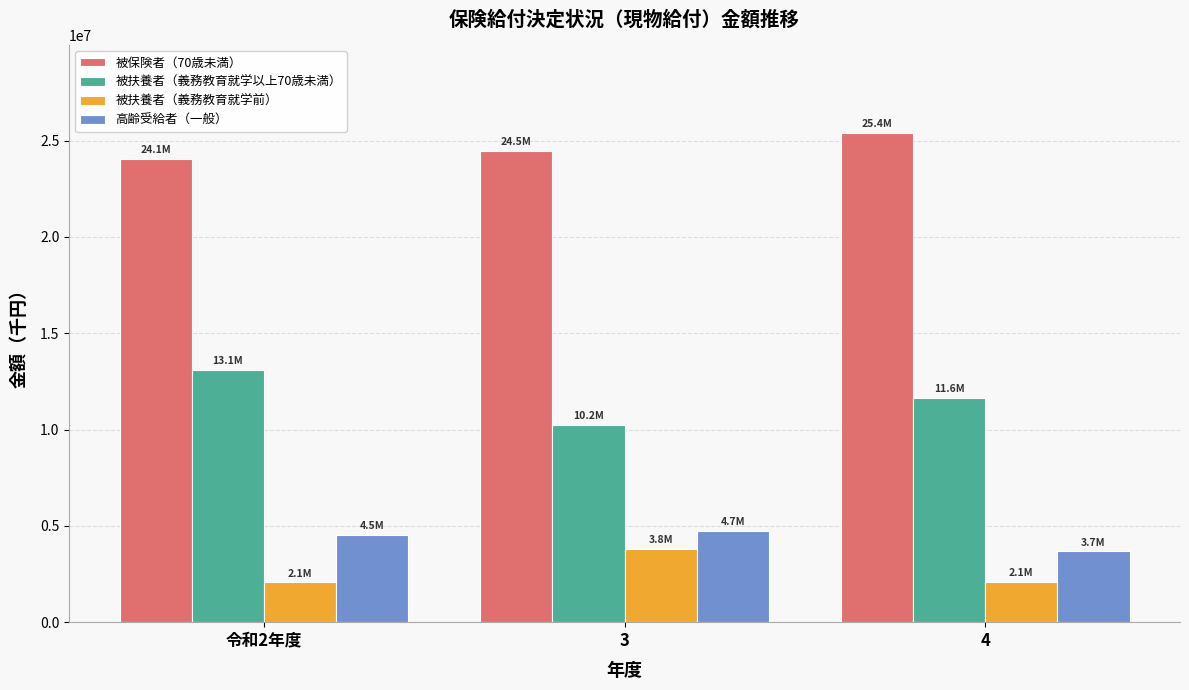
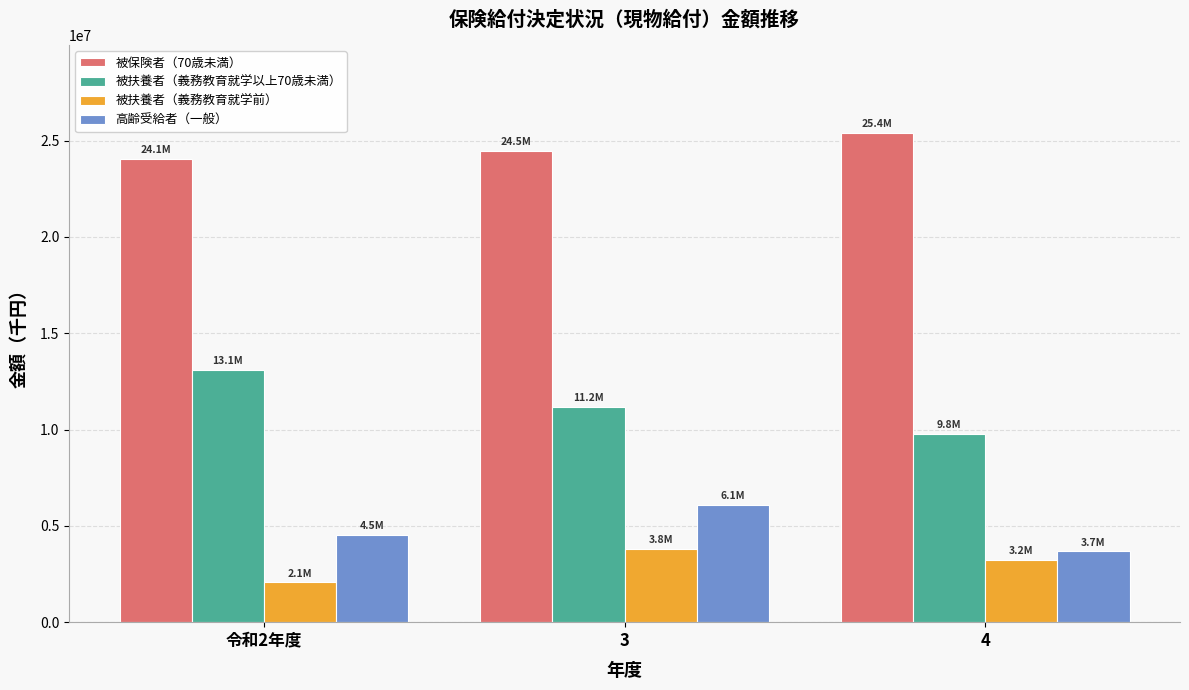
被扶養者（義務教育就学以上70歳未満）, 3: 10.2M -> 11.2M
高齢受給者（一般）, 3: 4.7M -> 6.1M
被扶養者（義務教育就学以上70歳未満）, 4: 11.6M -> 9.8M
被扶養者（義務教育就学前）, 4: 2.1M -> 3.2M
